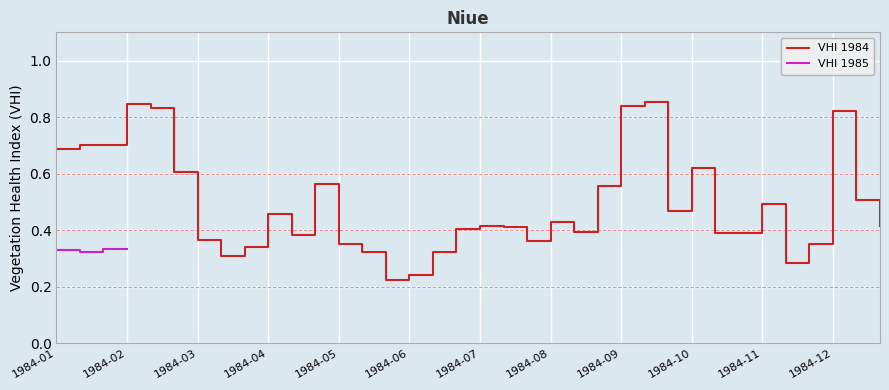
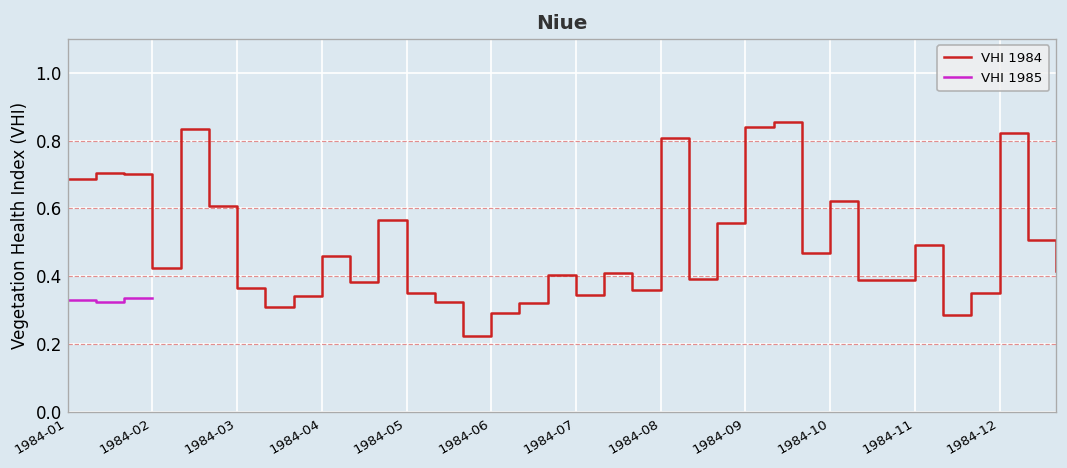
VHI 1984, 1984-02: 0.85 -> 0.42
VHI 1984, 1984-06: 0.24 -> 0.29
VHI 1984, 1984-07: 0.42 -> 0.35
VHI 1984, 1984-08: 0.43 -> 0.81
